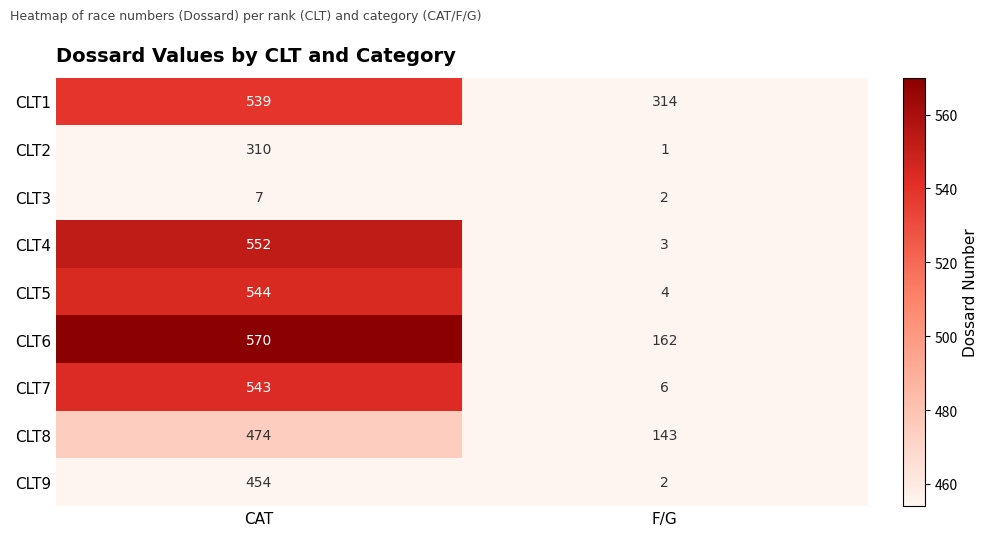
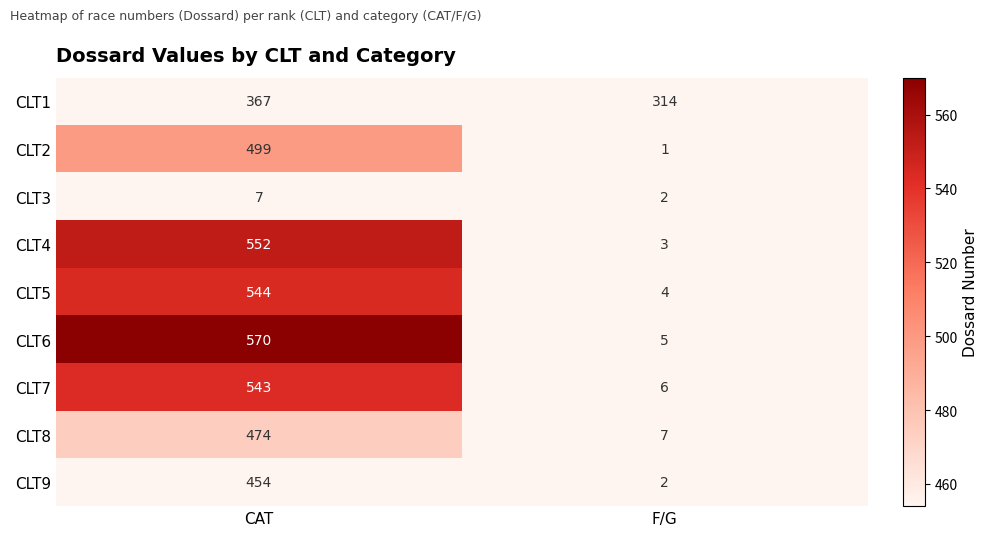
CLT1, CAT: 539 -> 367
CLT2, CAT: 310 -> 499
CLT6, F/G: 162 -> 5
CLT8, F/G: 143 -> 7
